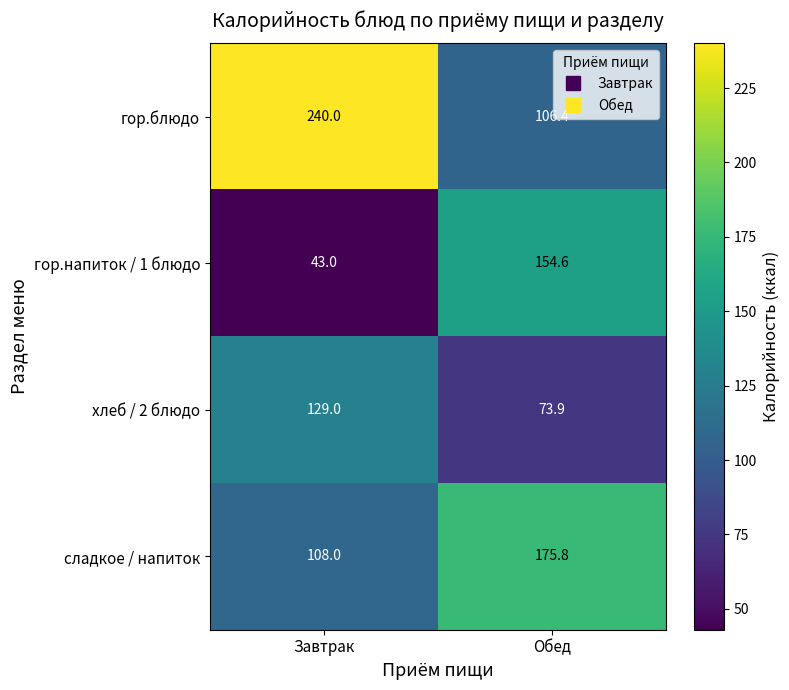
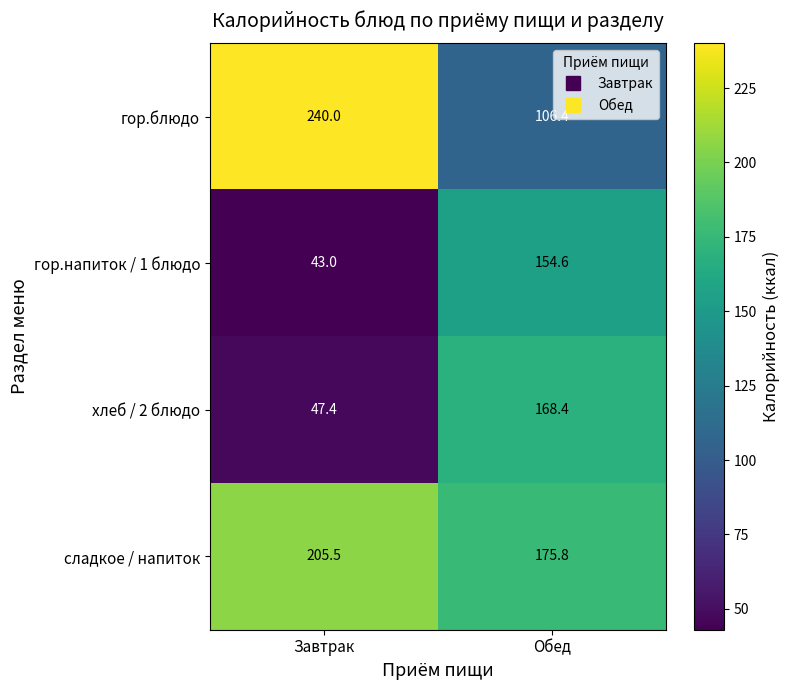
хлеб / 2 блюдо, Завтрак: 129.0 -> 47.4
хлеб / 2 блюдо, Обед: 73.9 -> 168.4
сладкое / напиток, Завтрак: 108.0 -> 205.5
